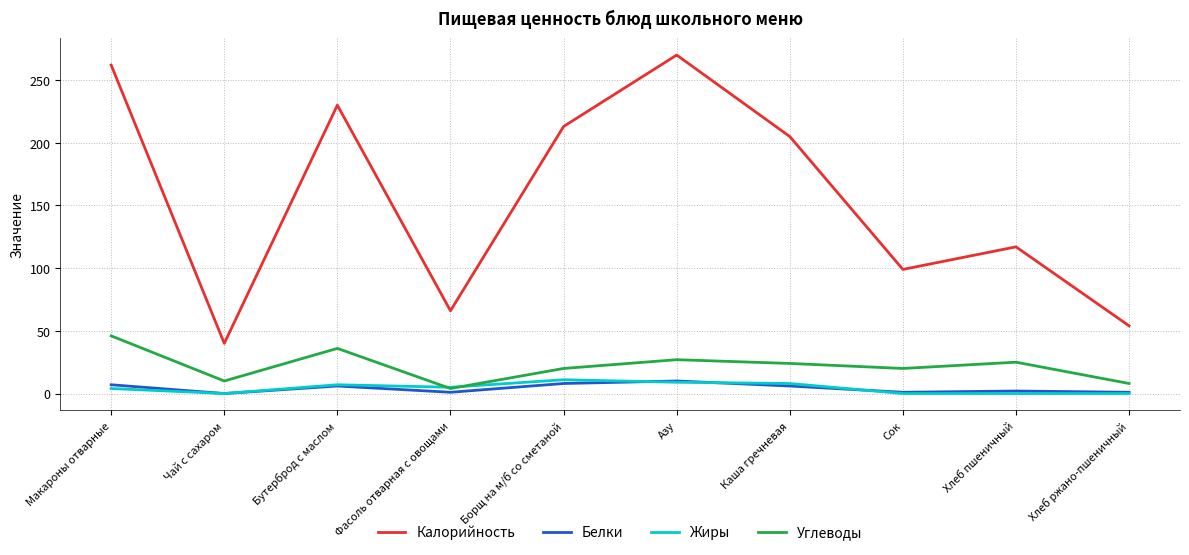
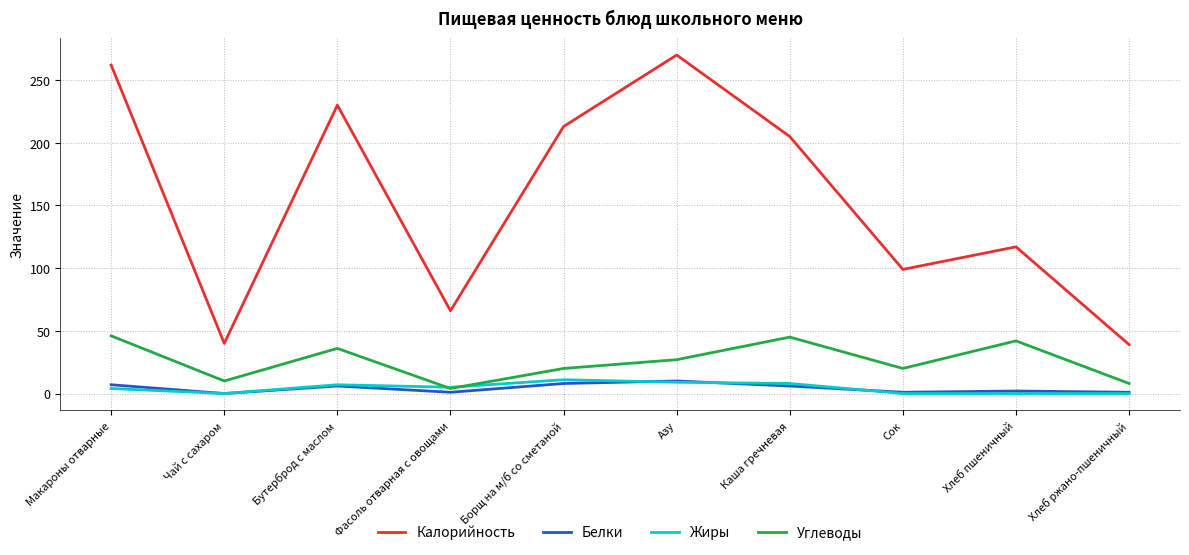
Углеводы, Каша гречневая: 24 -> 45
Углеводы, Хлеб пшеничный: 25 -> 42
Калорийность, Хлеб ржано-пшеничный: 54 -> 39
